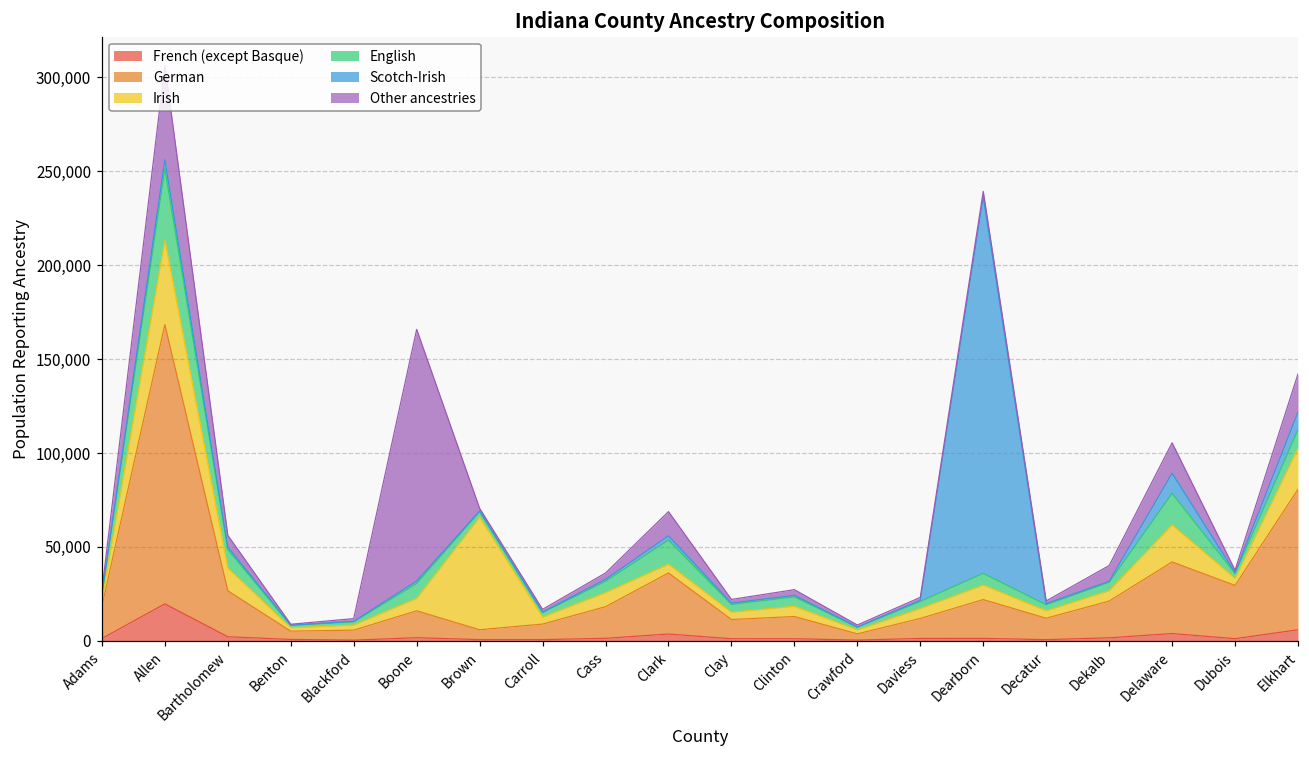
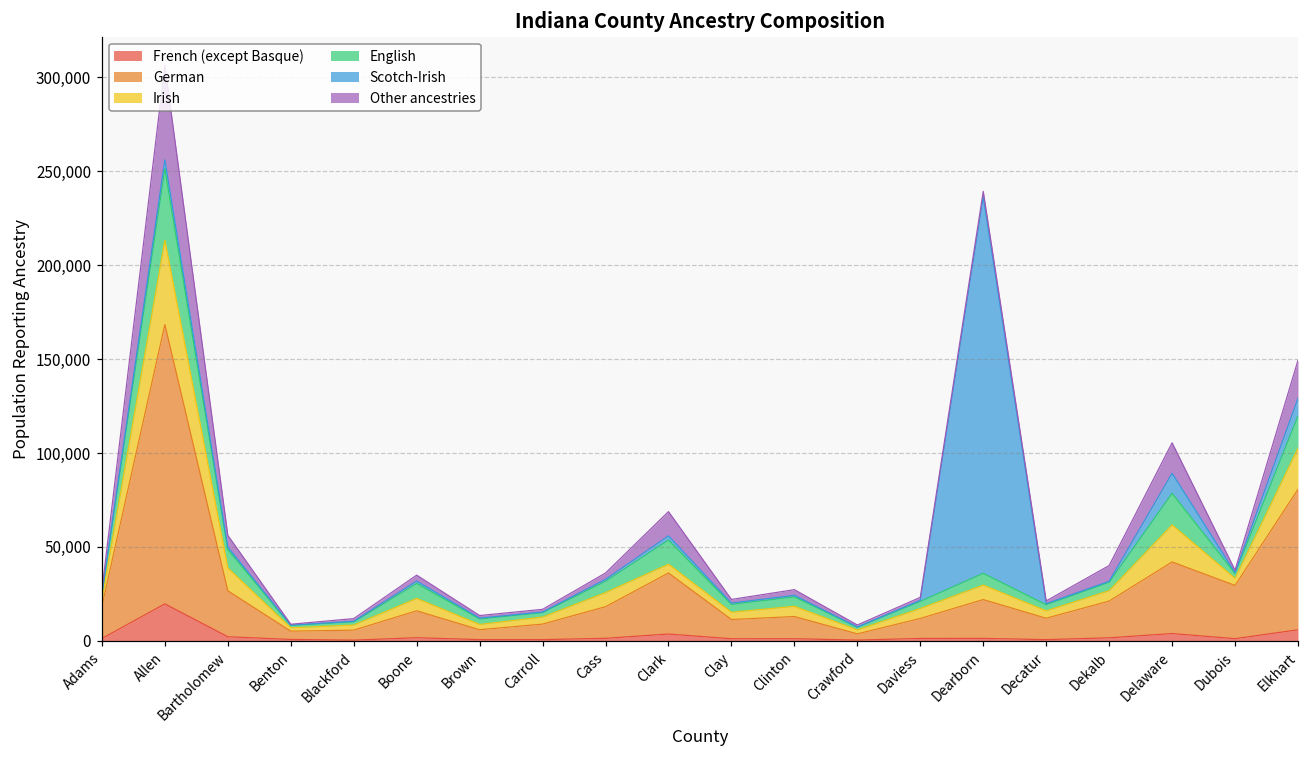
Other ancestries, Boone: 134,000 -> 3,000
Irish, Brown: 60,000 -> 3,000
English, Elkhart: 10,000 -> 17,000
